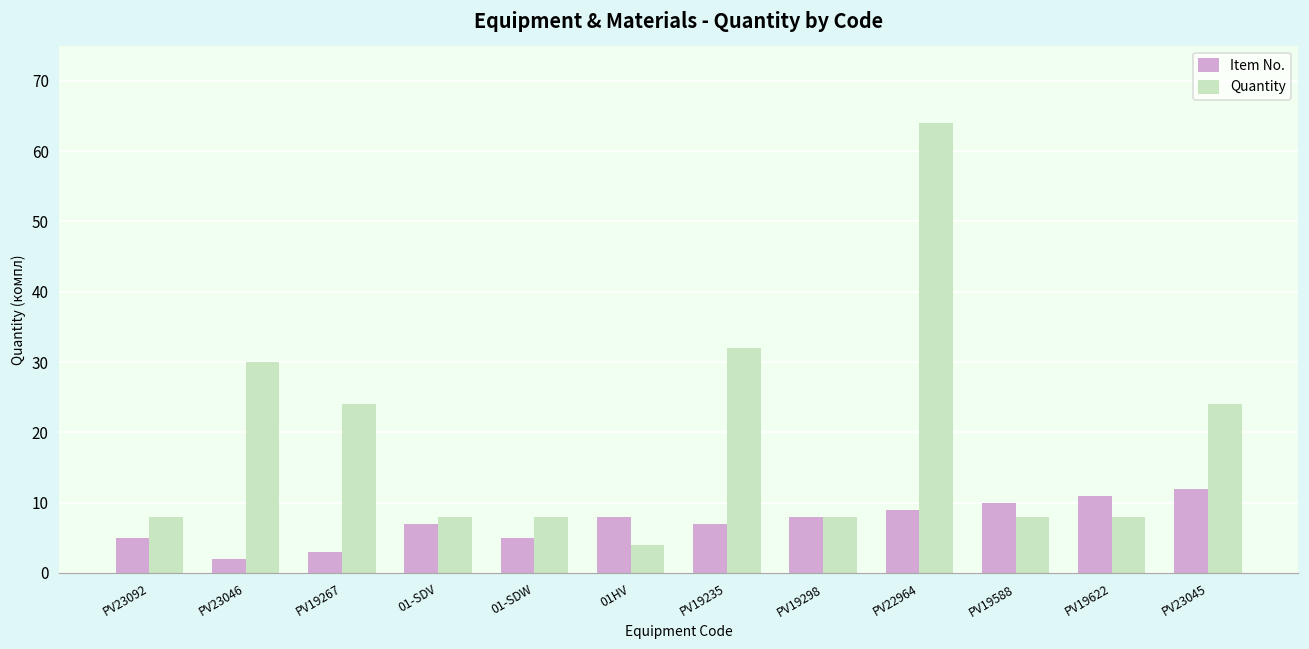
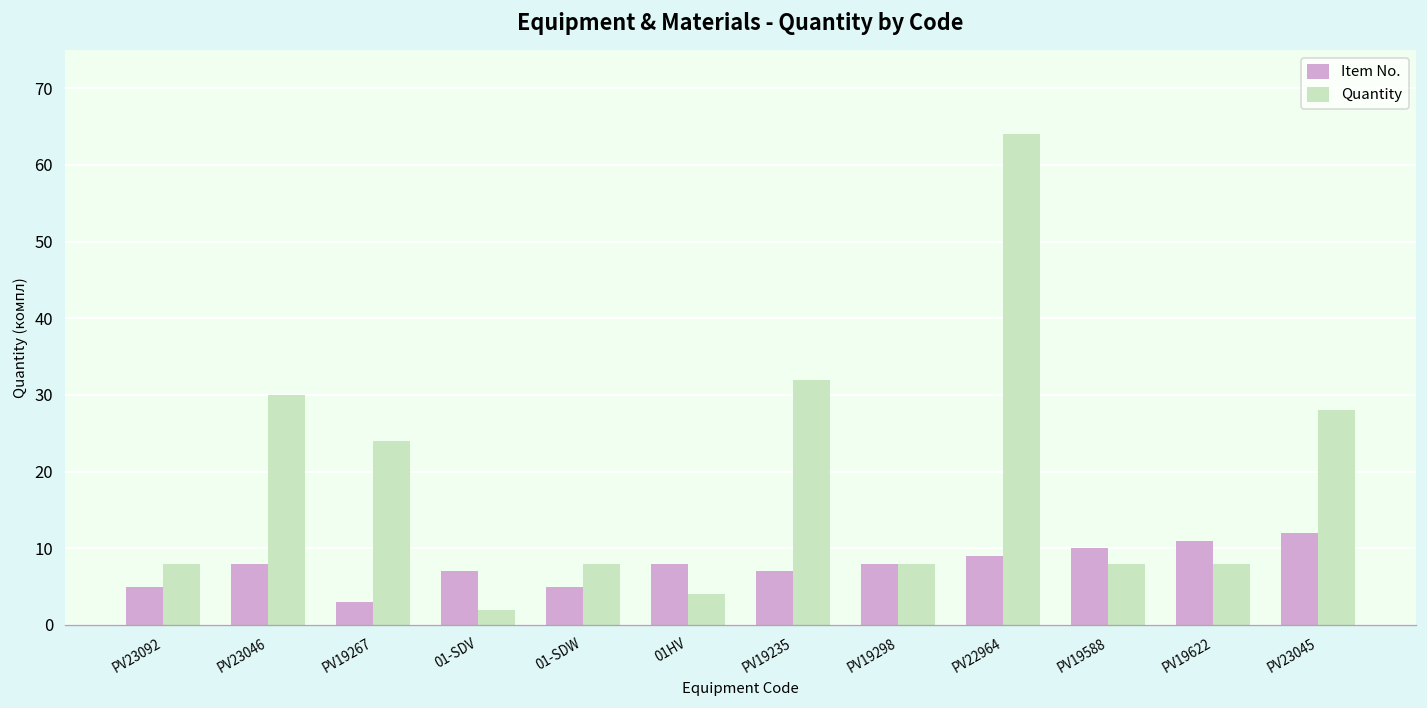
Item No., PV23046: 2 -> 8
Quantity, 01-SDV: 8 -> 2
Quantity, PV23045: 24 -> 28
